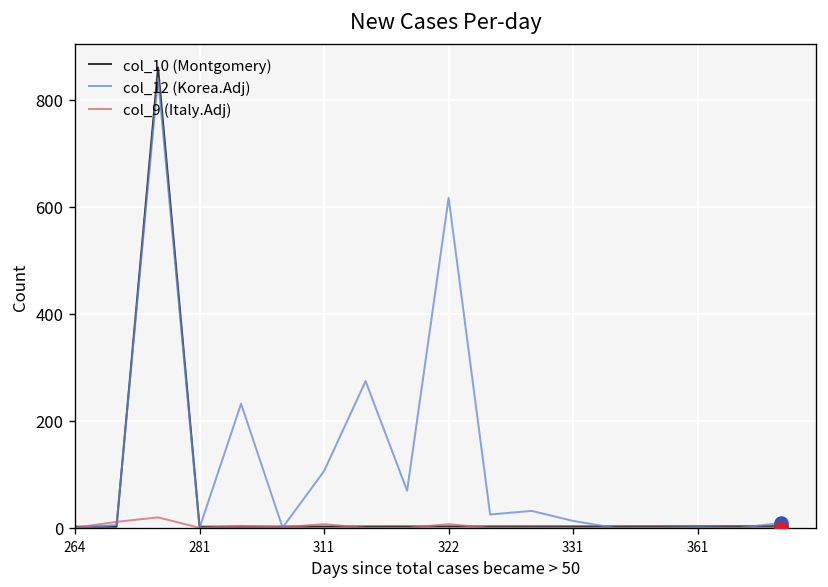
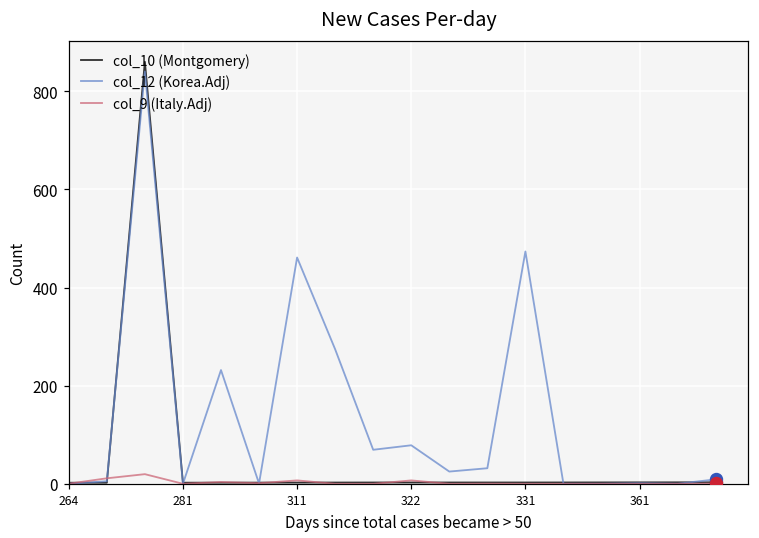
col_12 (Korea.Adj), 311: 110 -> 460
col_12 (Korea.Adj), 322: 620 -> 80
col_12 (Korea.Adj), 331: 10 -> 470
